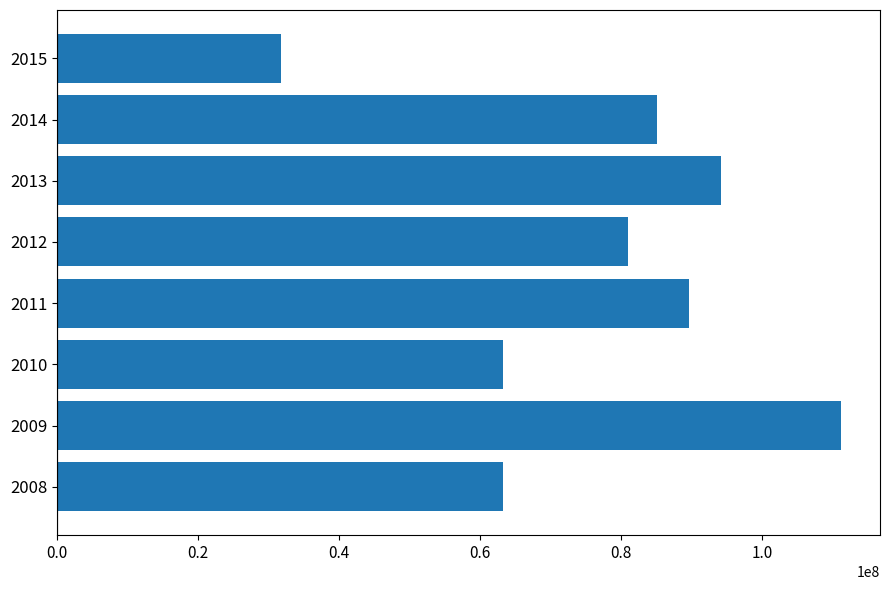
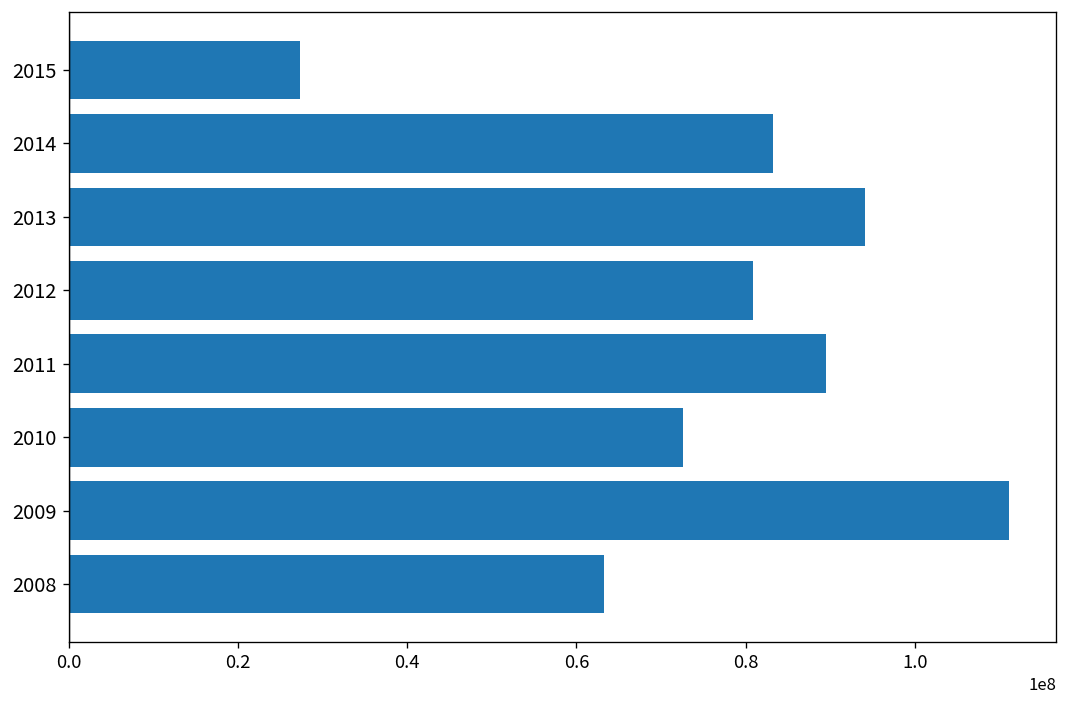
2015: 32000000 -> 27000000
2014: 85000000 -> 83000000
2010: 63000000 -> 73000000
